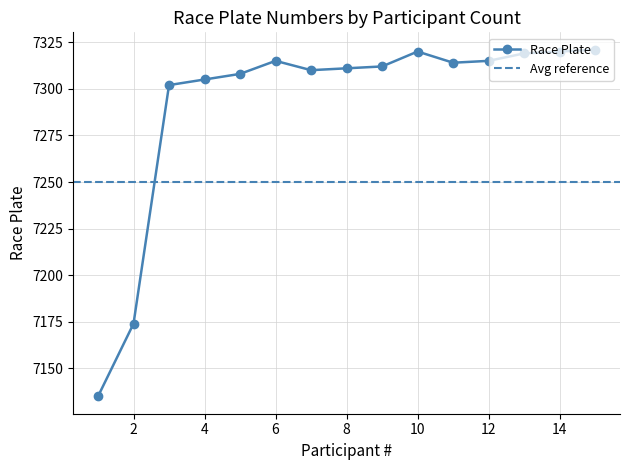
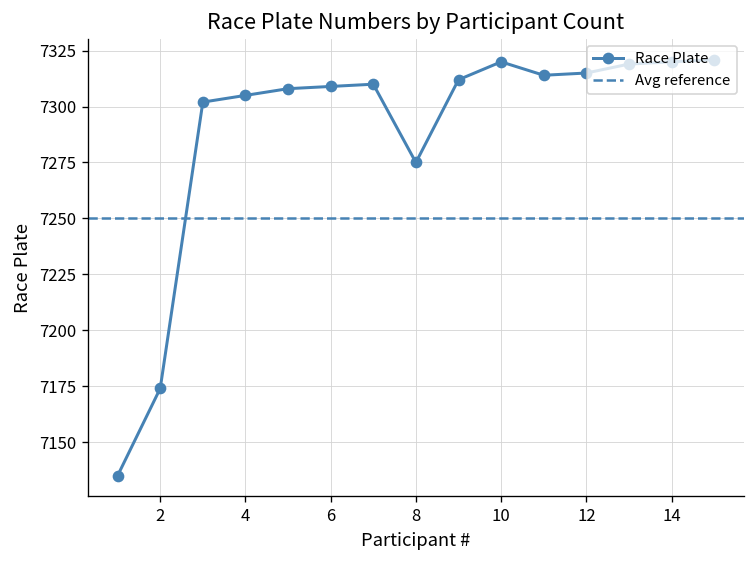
6: 7315 -> 7309
8: 7311 -> 7275
